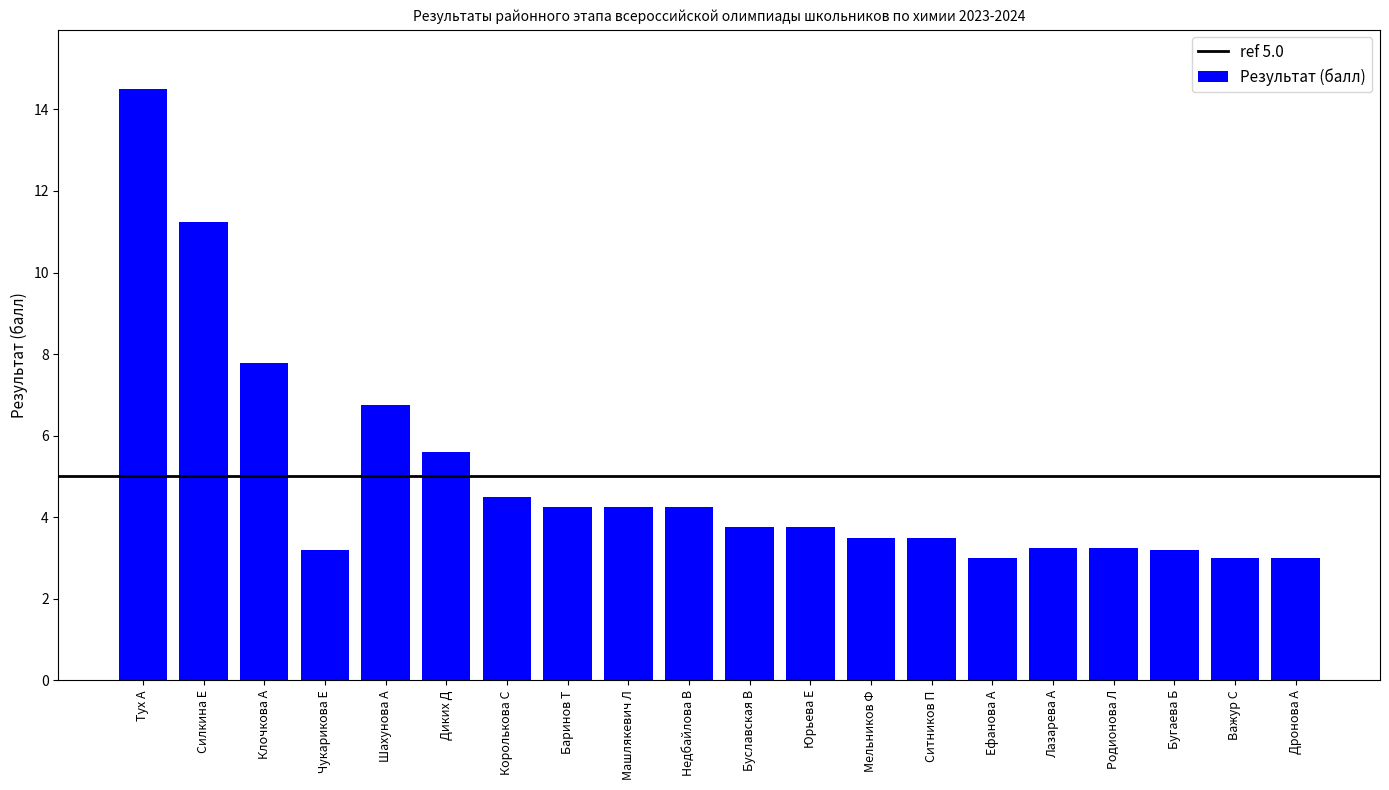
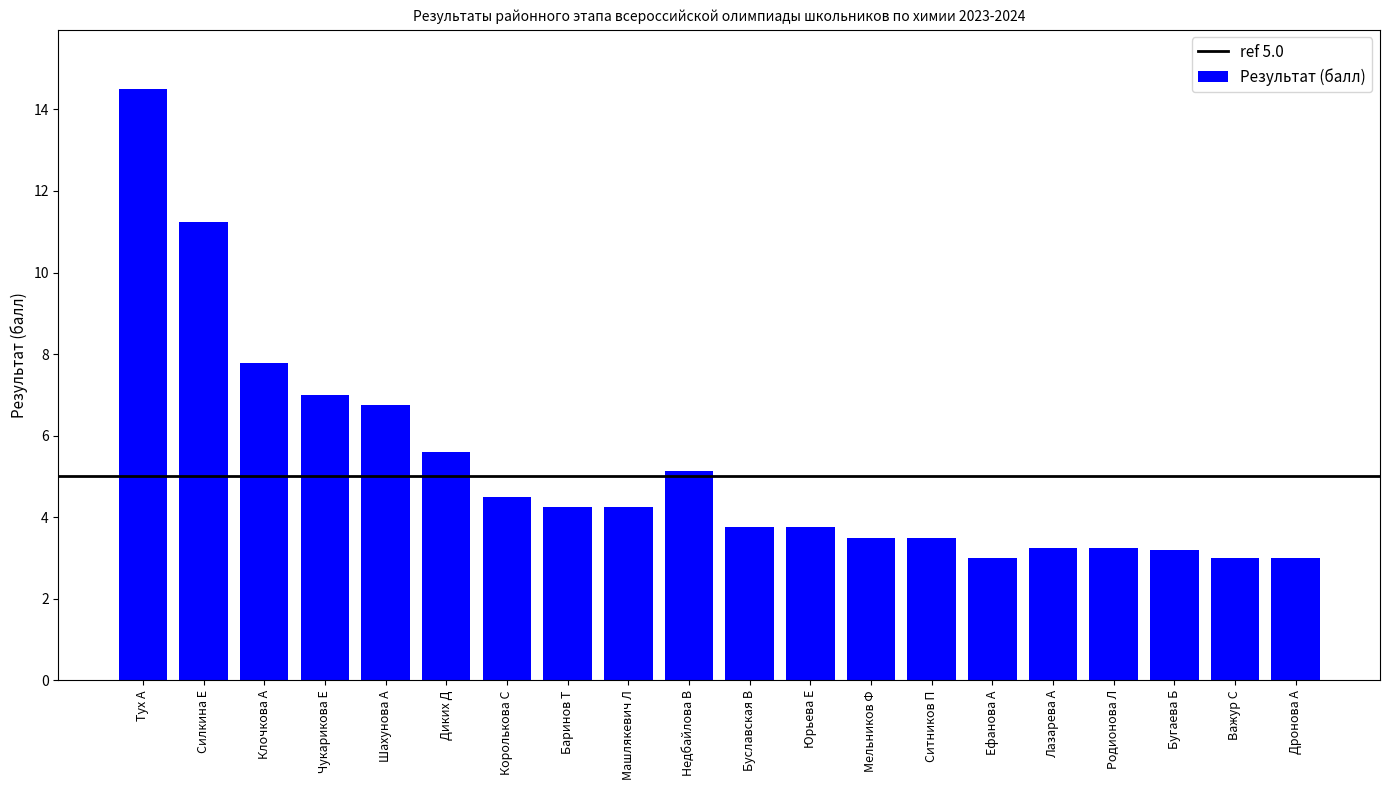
Чукарикова Е: 3.2 -> 7.0
Недбайлова В: 4.3 -> 5.1
